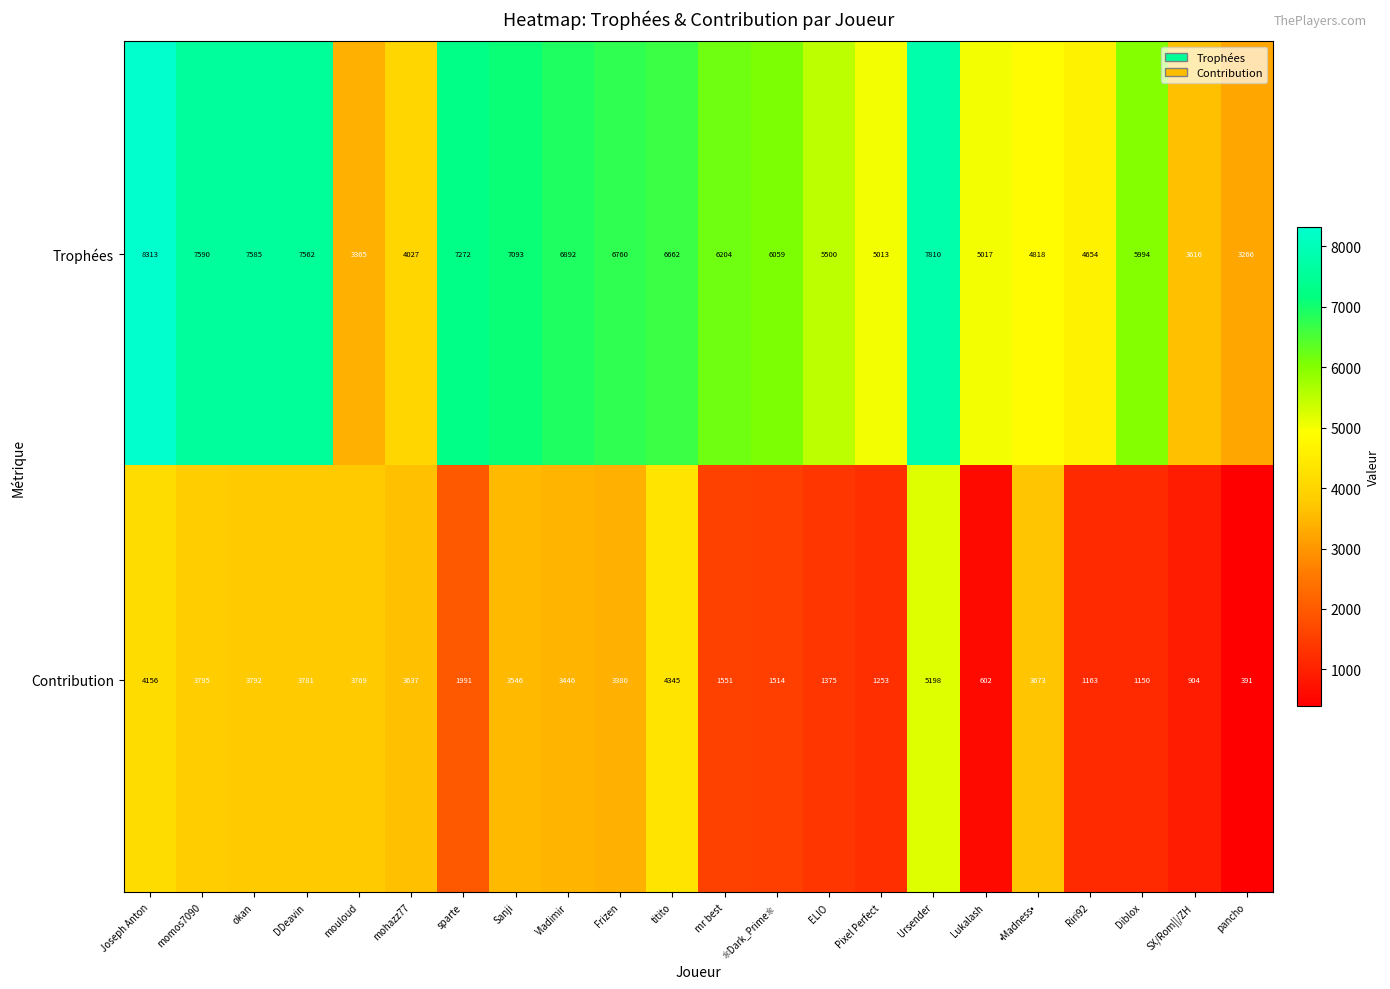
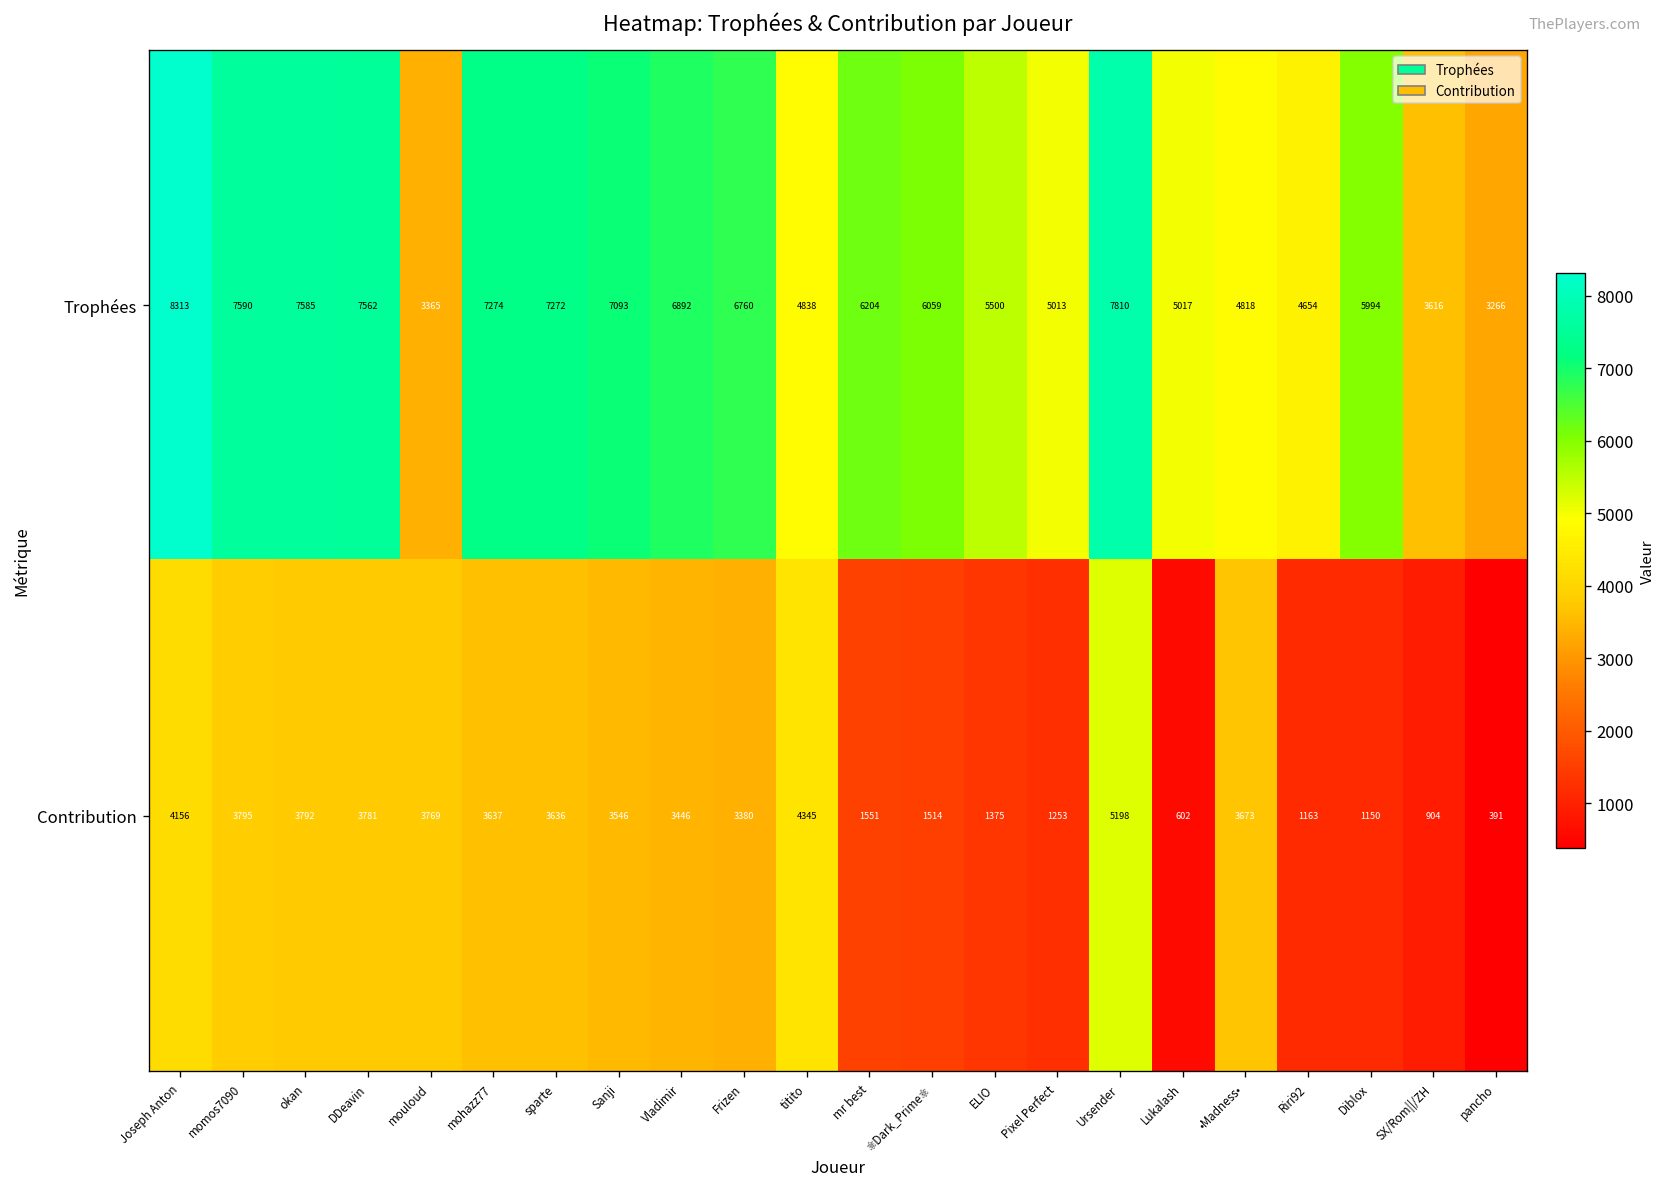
Trophées, mohazz77: 4027 -> 7274
Trophées, titito: 6662 -> 4838
Contribution, sparte: 1991 -> 3636
